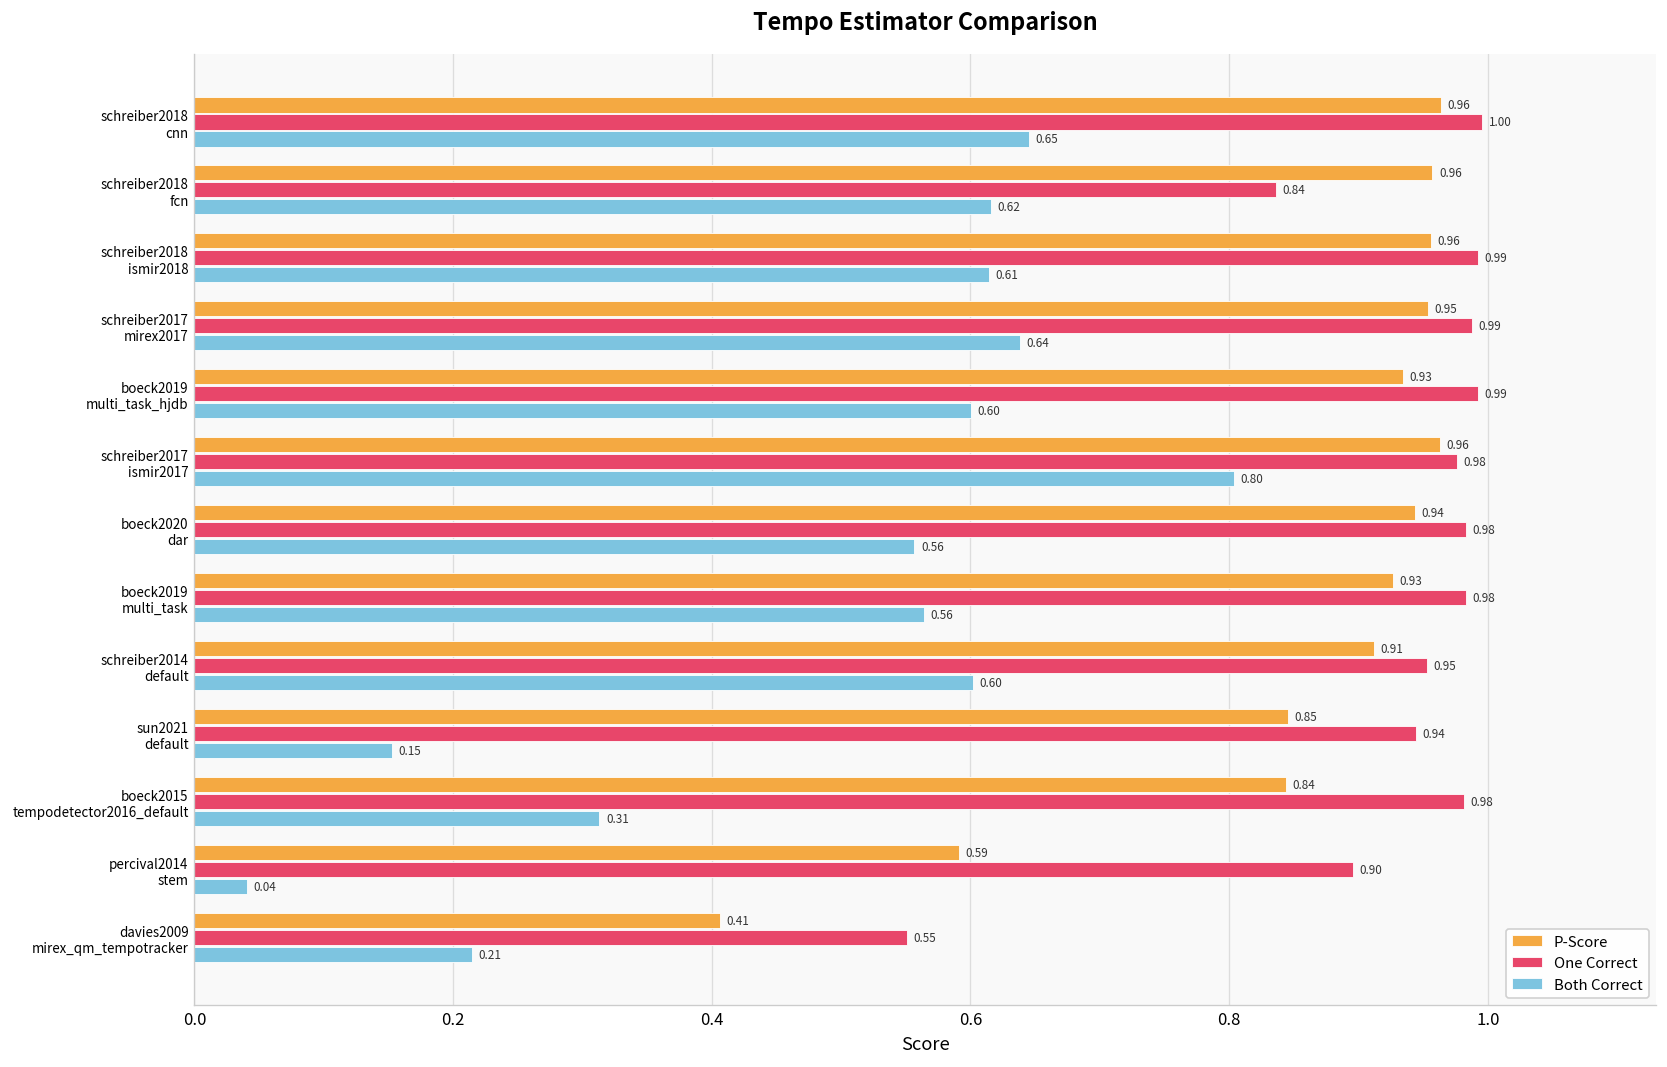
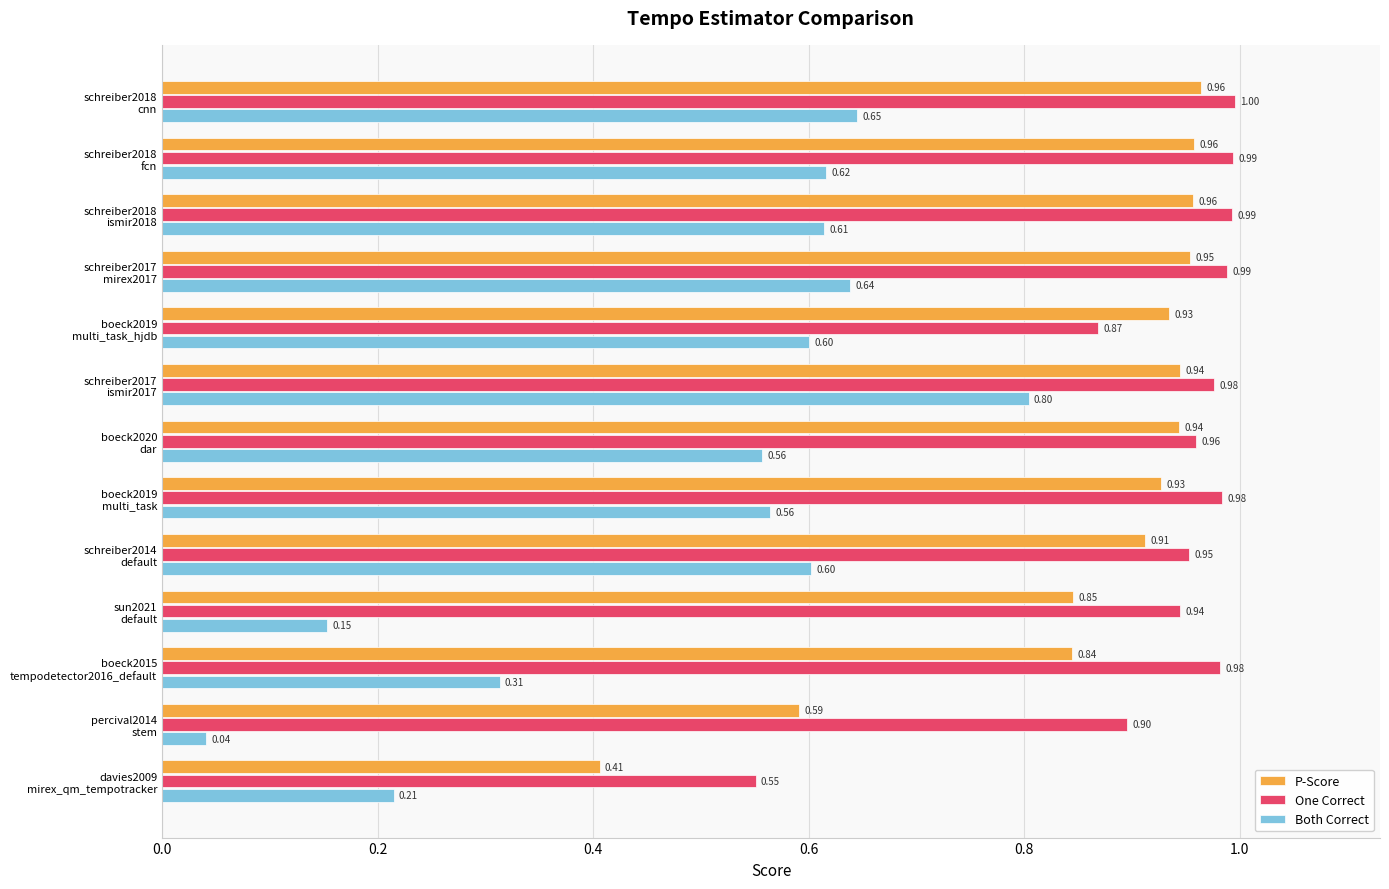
One Correct, schreiber2018 fcn: 0.84 -> 0.99
One Correct, boeck2019 multi_task_hjdb: 0.99 -> 0.87
P-Score, schreiber2017 ismir2017: 0.96 -> 0.94
One Correct, boeck2020 dar: 0.98 -> 0.96
